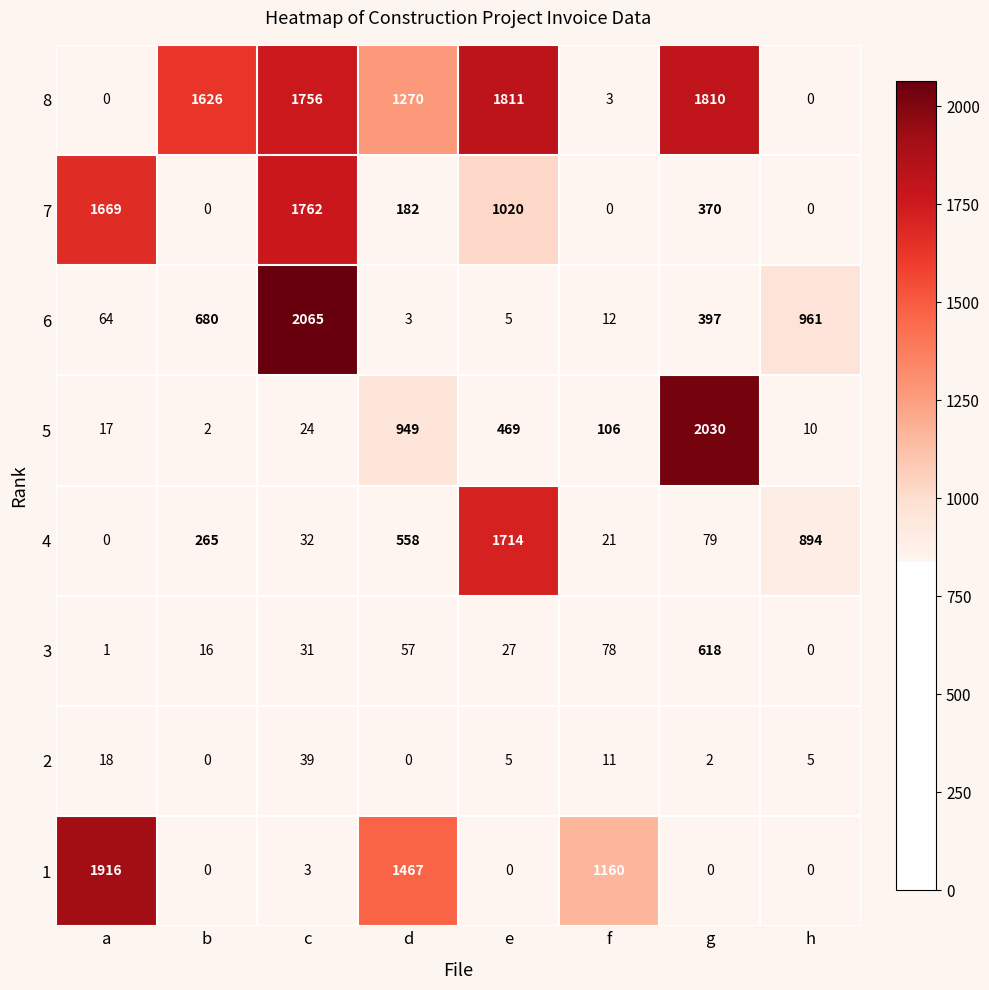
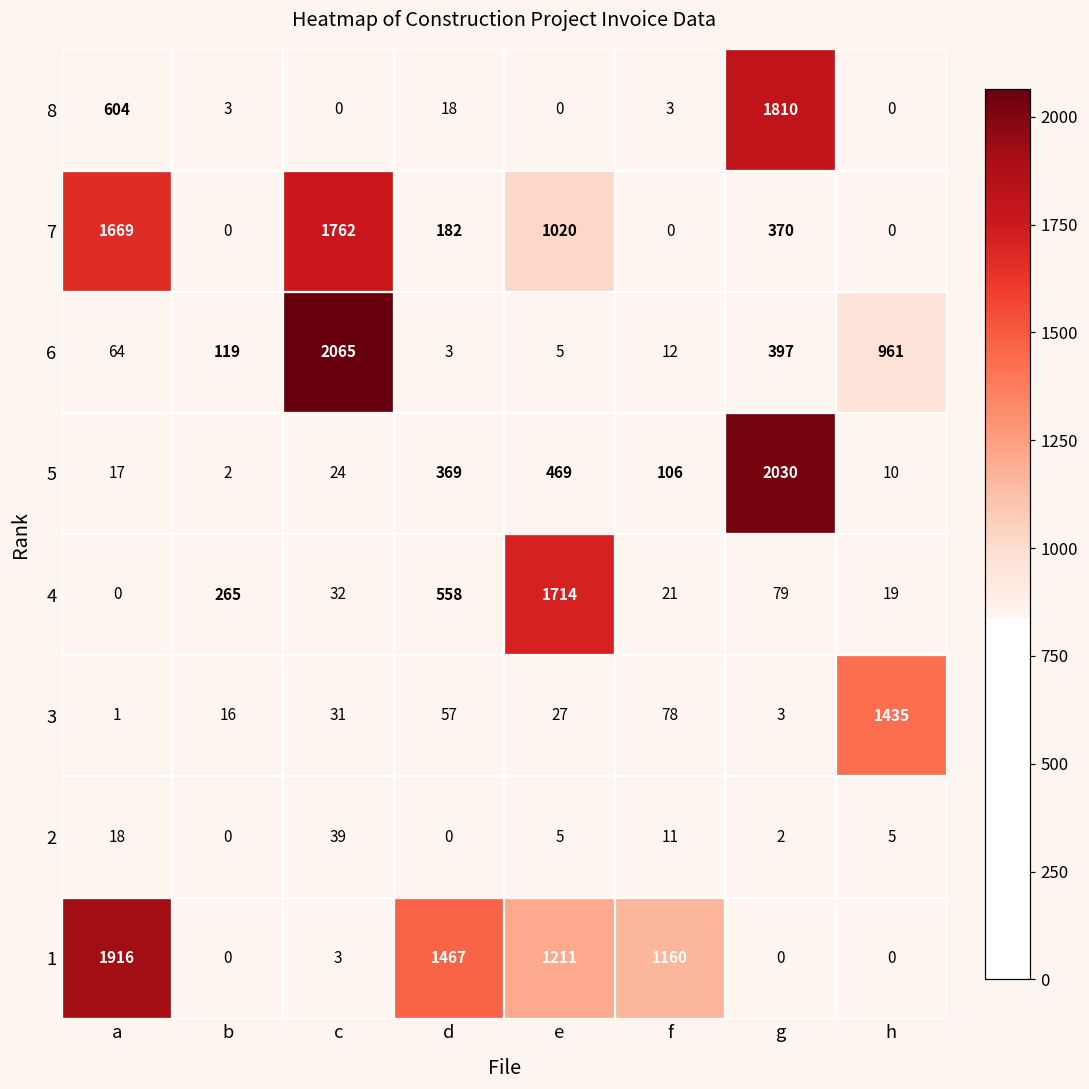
8, a: 0 -> 604
8, b: 1626 -> 3
8, c: 1756 -> 0
8, d: 1270 -> 18
8, e: 1811 -> 0
6, b: 680 -> 119
5, d: 949 -> 369
4, h: 894 -> 19
3, g: 618 -> 3
3, h: 0 -> 1435
1, e: 0 -> 1211
